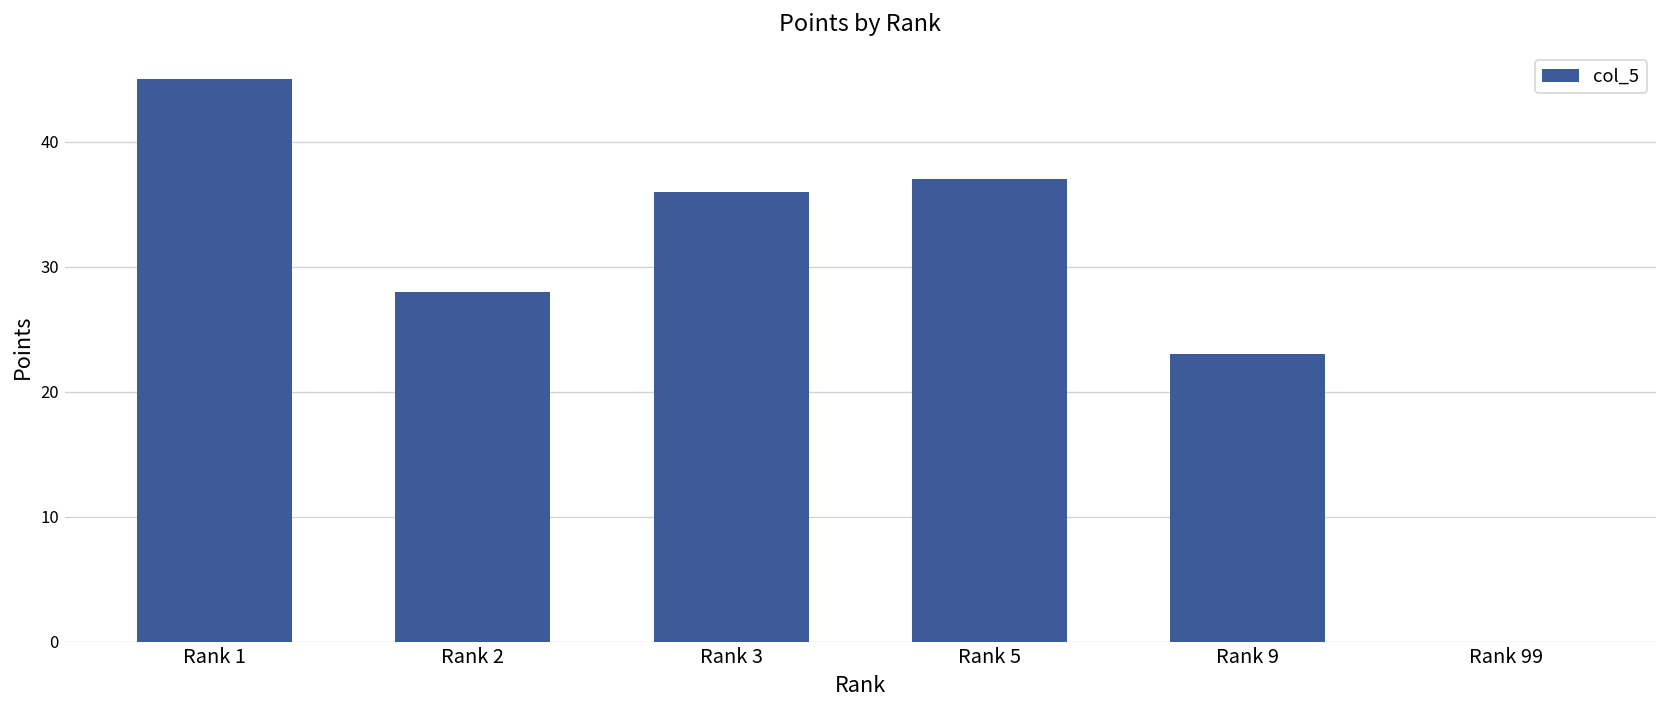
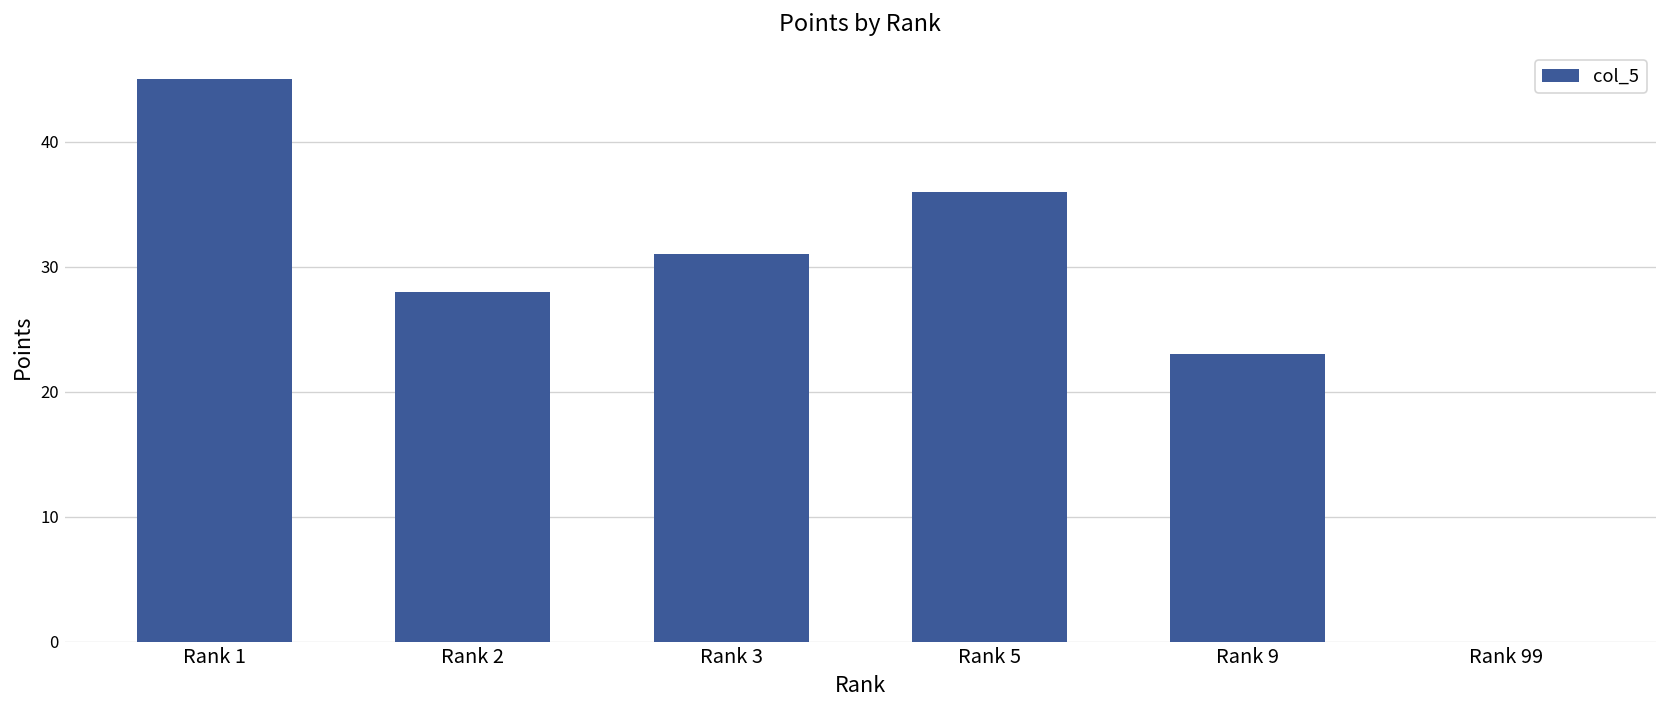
Rank 3: 36 -> 31
Rank 5: 37 -> 36
